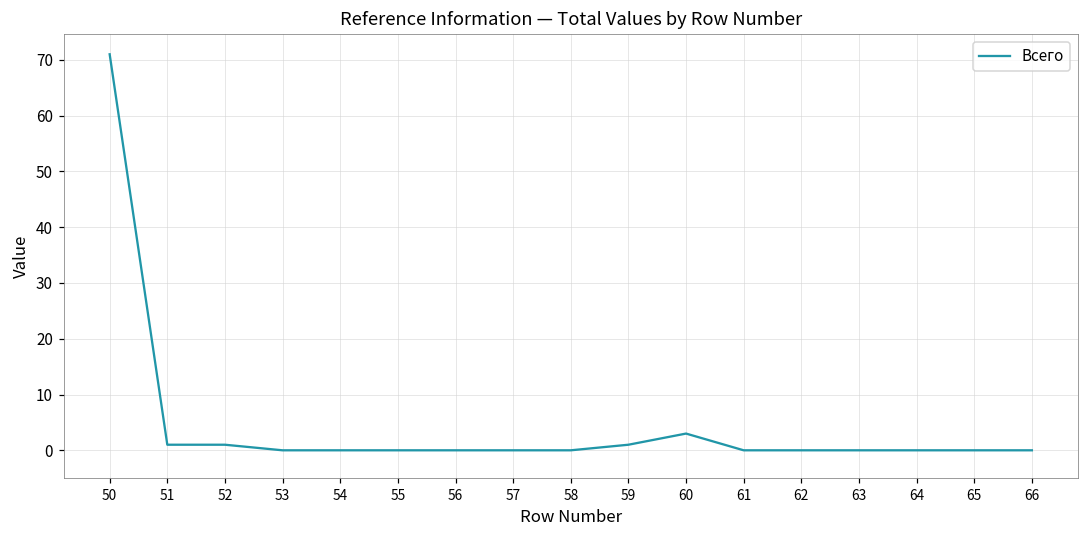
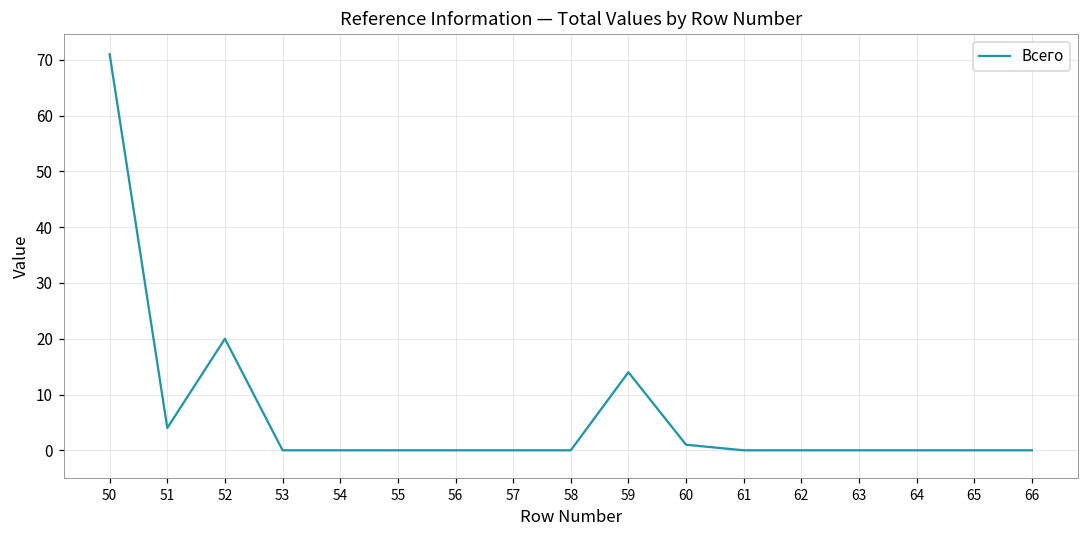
51: 1 -> 4
52: 1 -> 20
59: 1 -> 14
60: 3 -> 1
